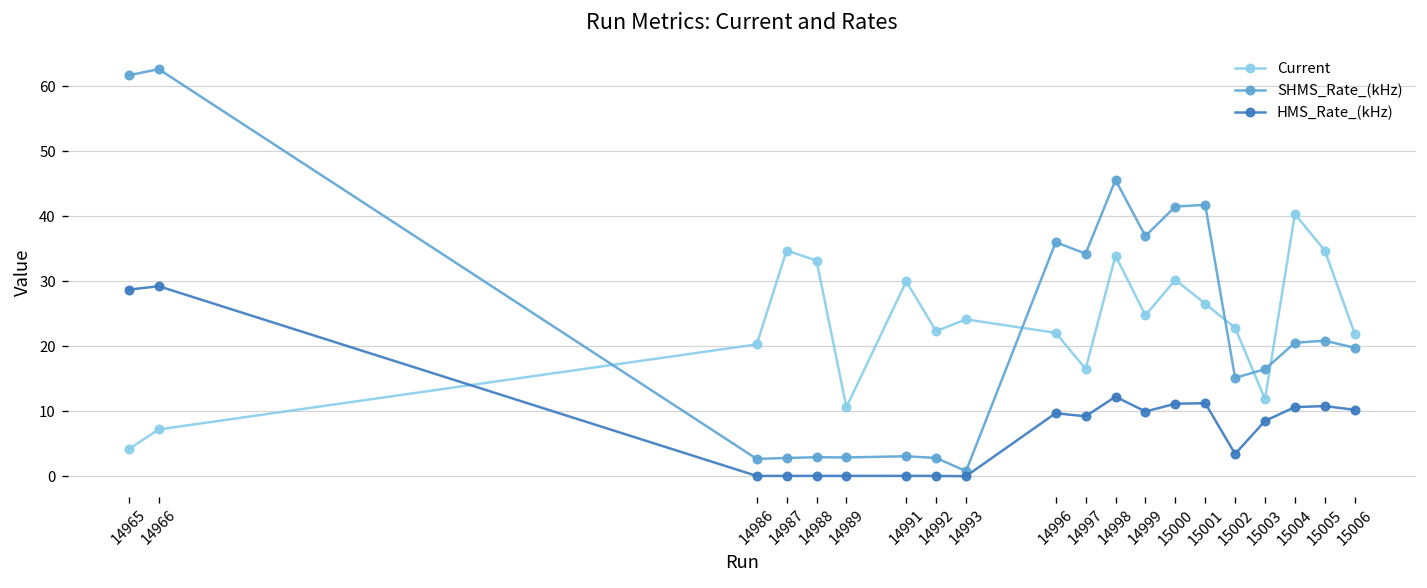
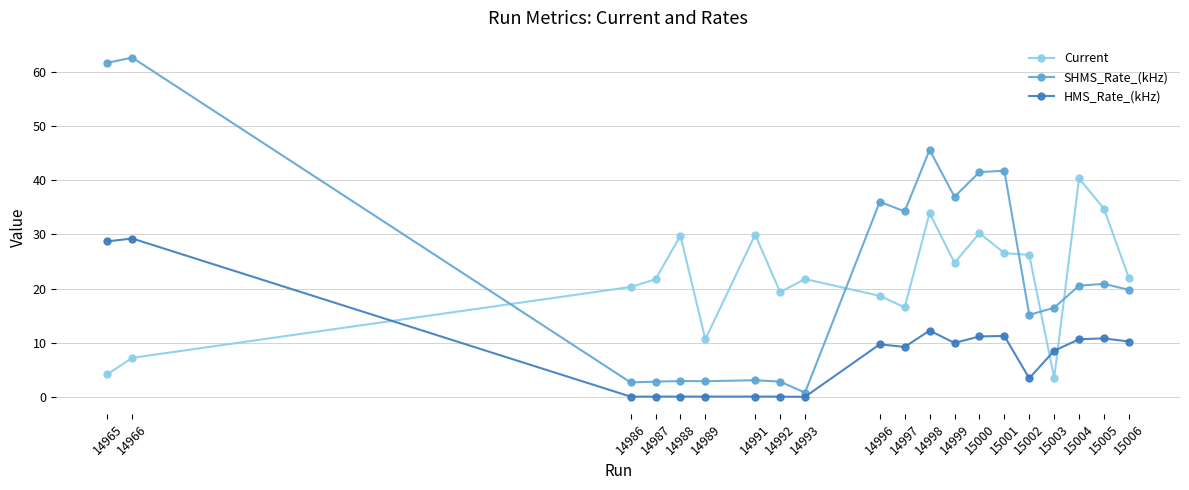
Current, 14987: 35 -> 22
Current, 14988: 33 -> 30
Current, 14992: 22 -> 19
Current, 14993: 24 -> 22
Current, 14996: 22 -> 19
Current, 15002: 23 -> 26
Current, 15003: 12 -> 4
